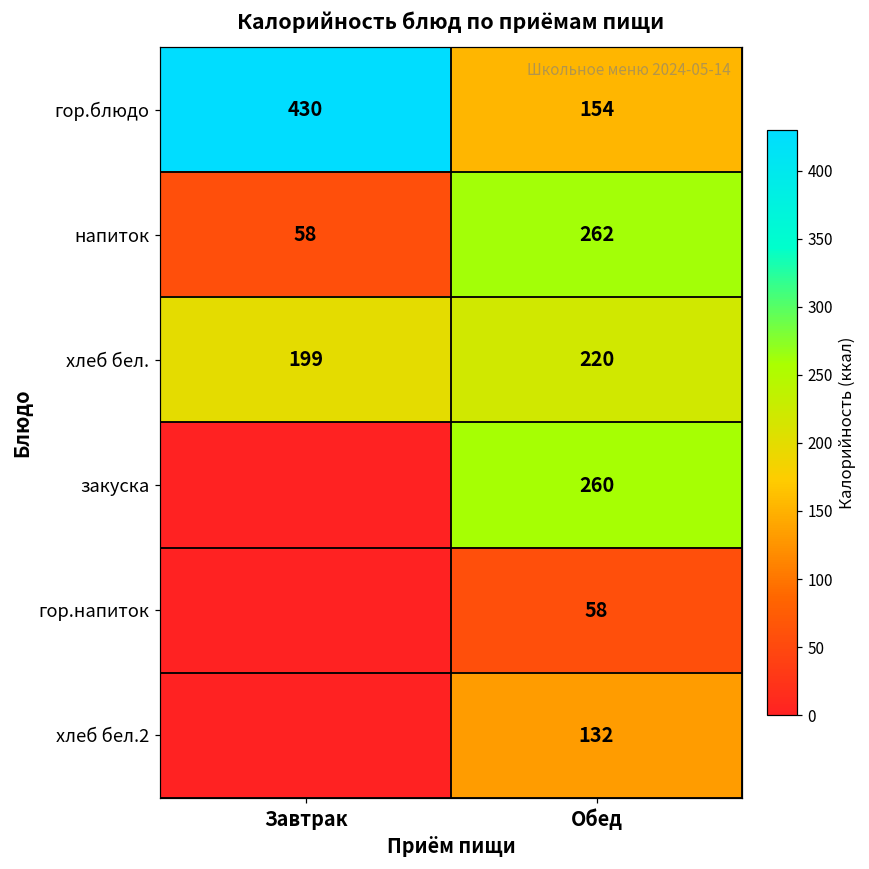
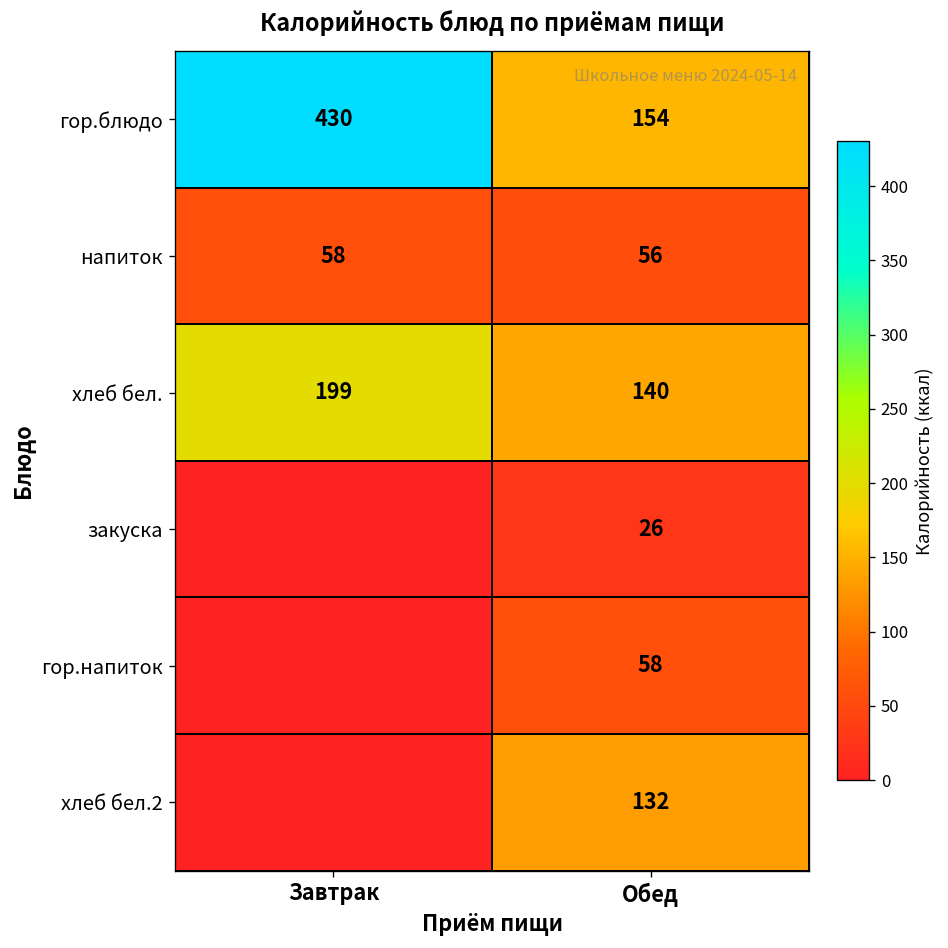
напиток, Обед: 262 -> 56
хлеб бел., Обед: 220 -> 140
закуска, Обед: 260 -> 26
